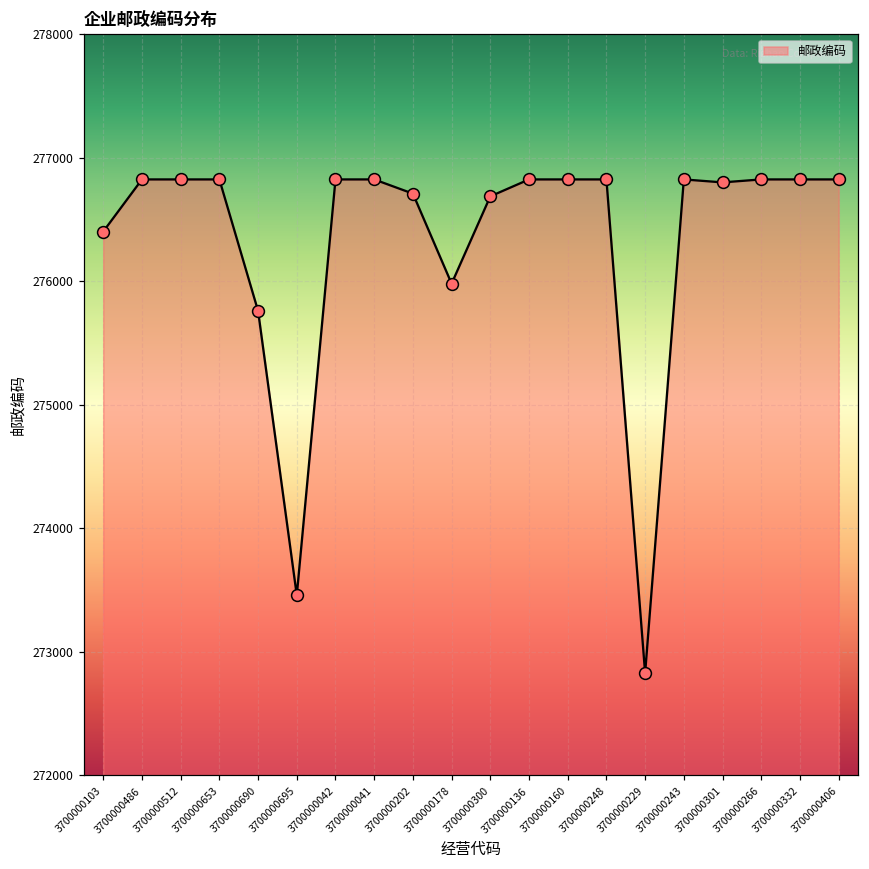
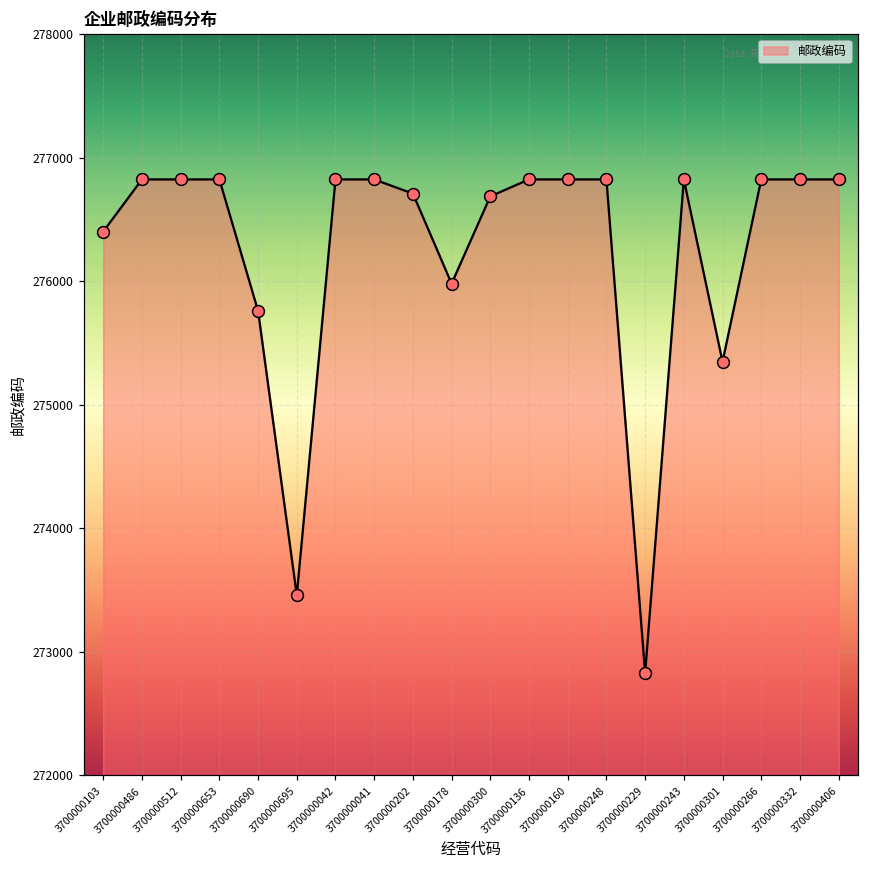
3700000301: 276800 -> 275350
